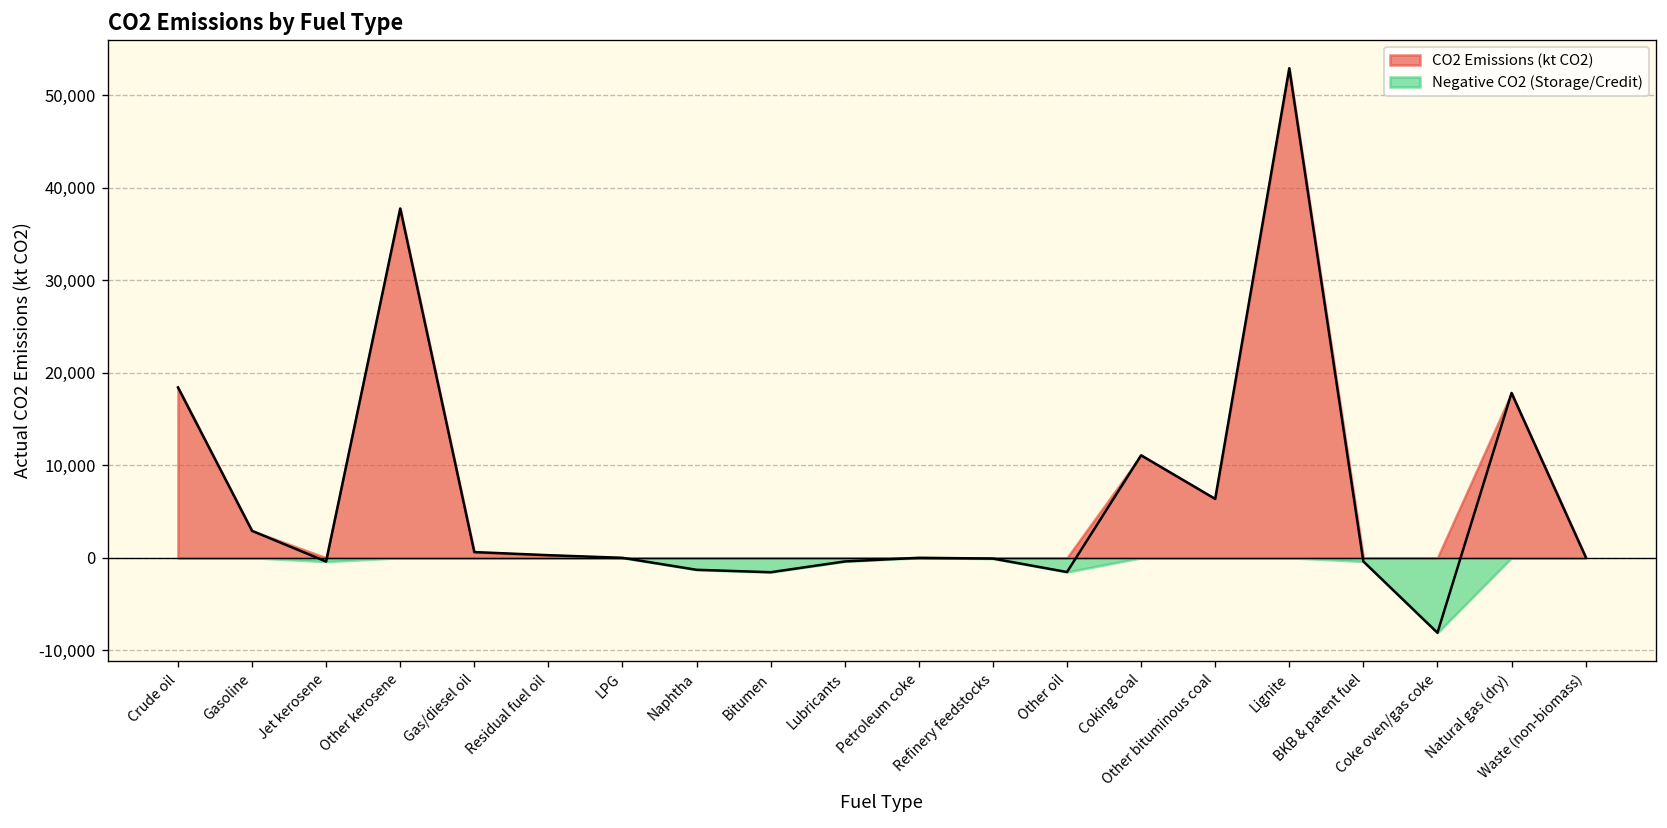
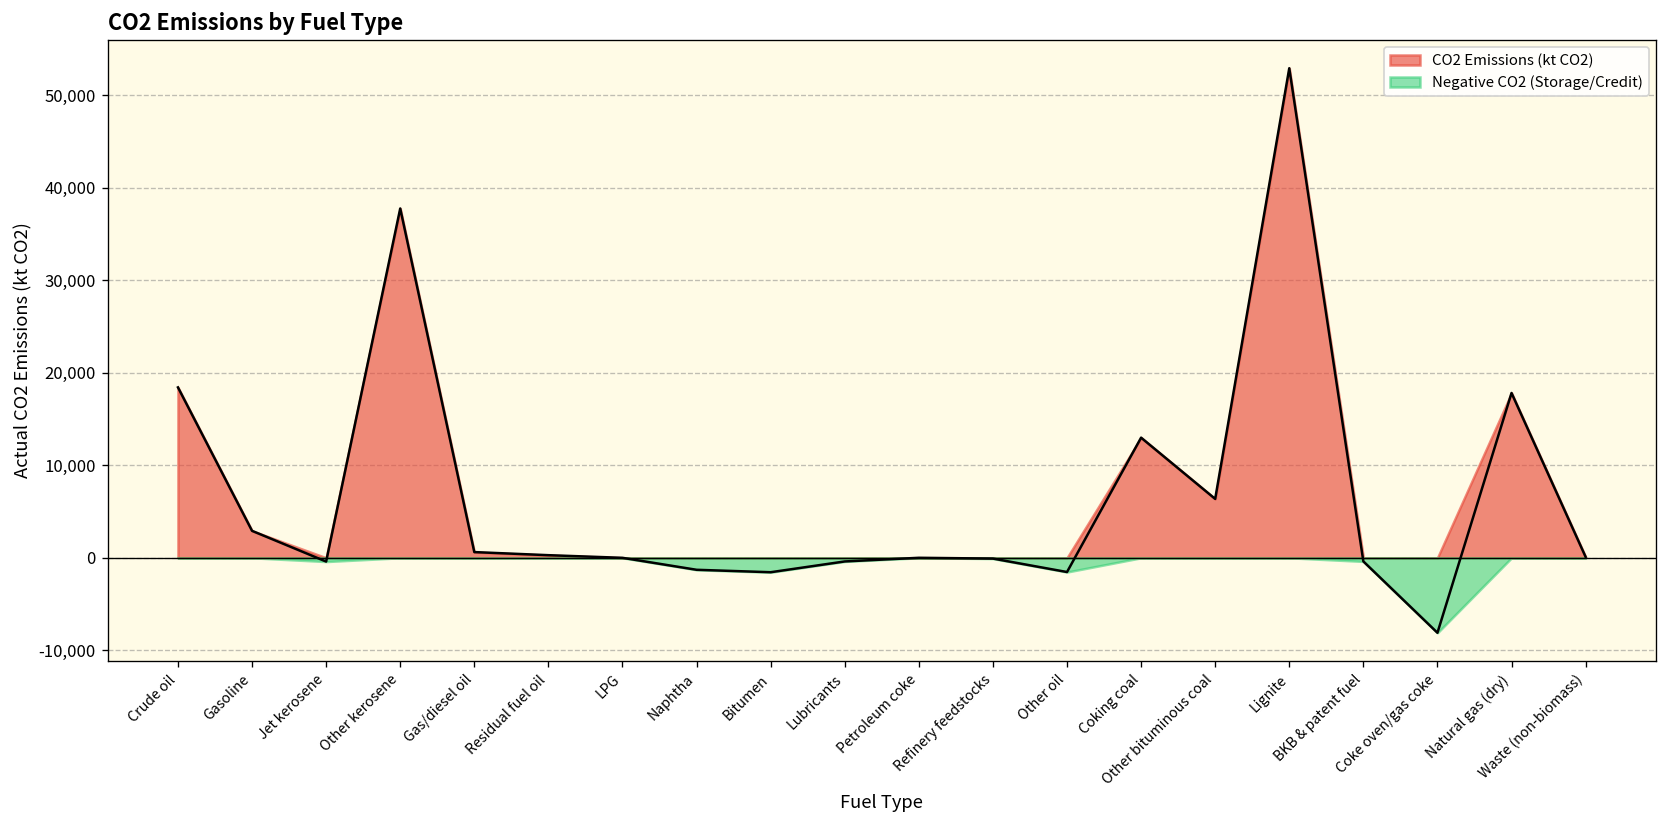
CO2 Emissions (kt CO2), Coking coal: 11,000 -> 13,000
